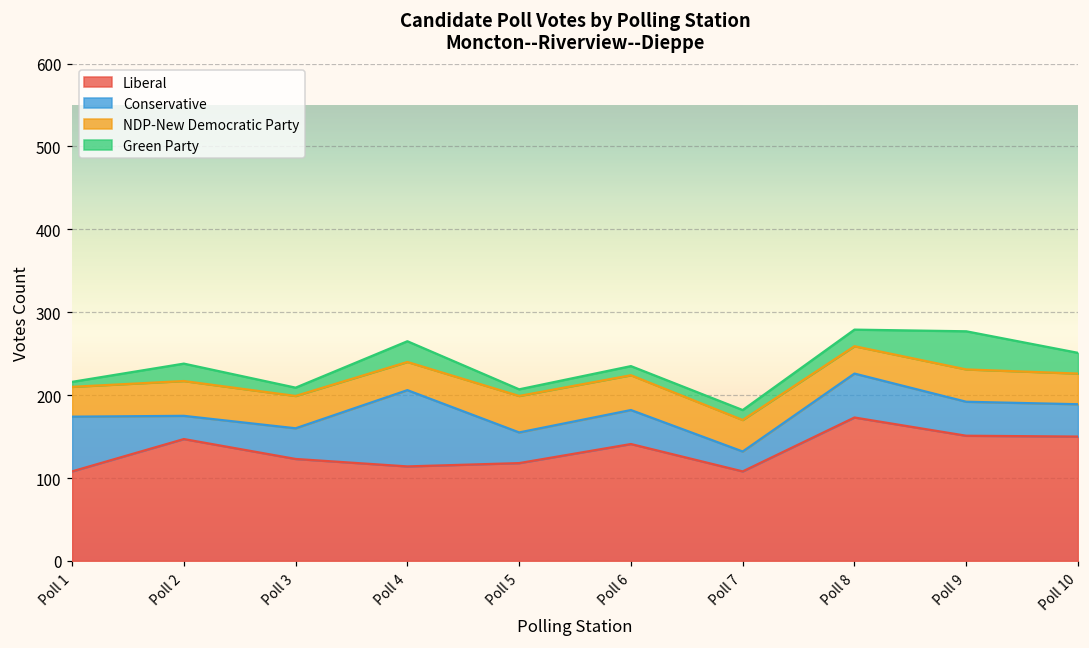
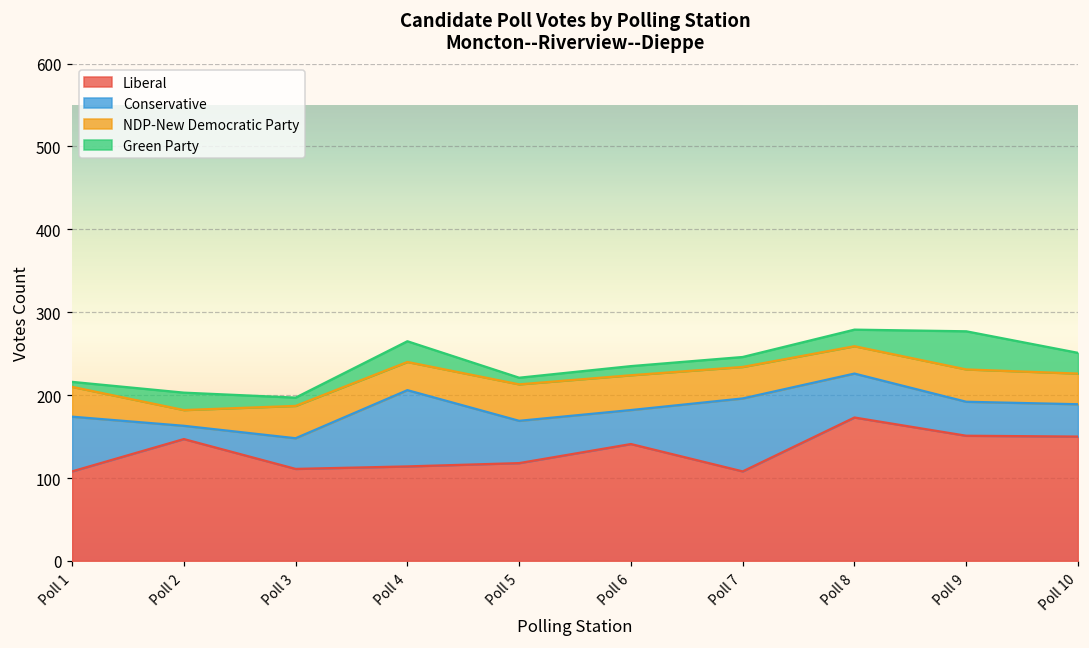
Conservative, Poll 2: 30 -> 20
NDP-New Democratic Party, Poll 2: 40 -> 20
Liberal, Poll 3: 120 -> 110
Conservative, Poll 5: 40 -> 50
Conservative, Poll 7: 20 -> 90
